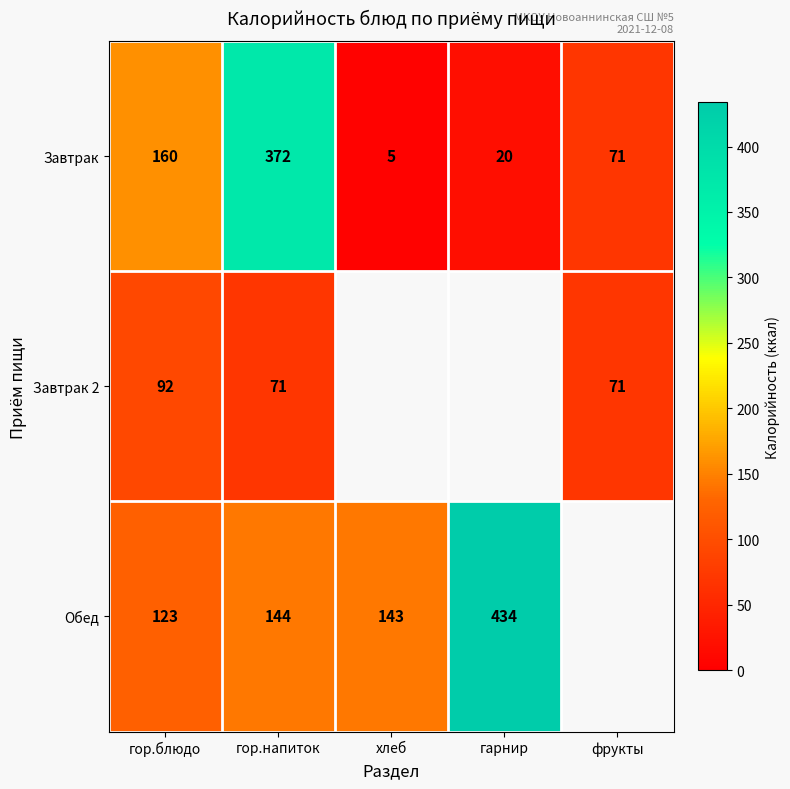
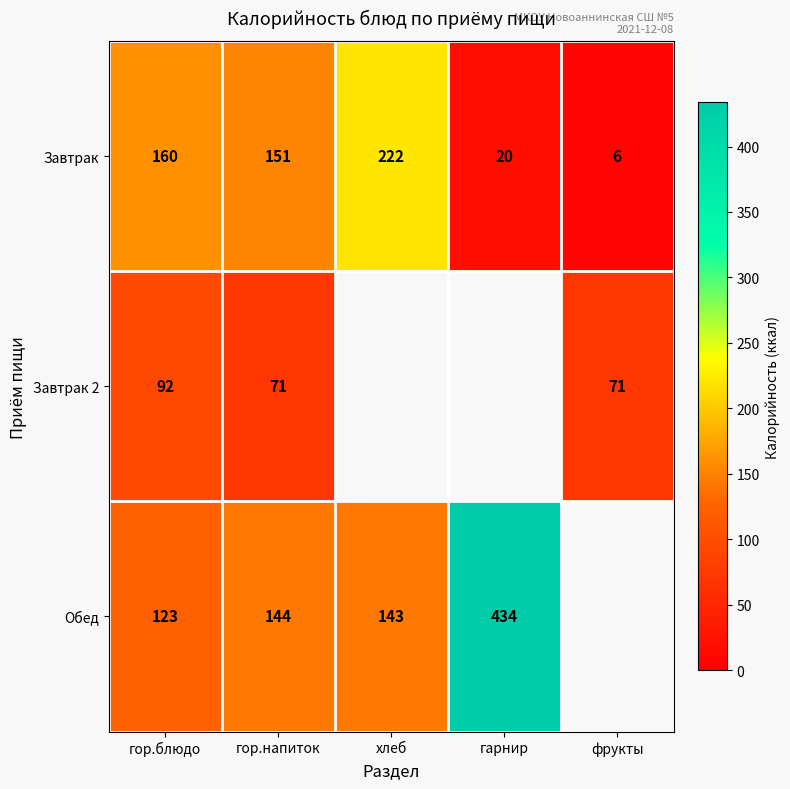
Завтрак, гор.напиток: 372 -> 151
Завтрак, хлеб: 5 -> 222
Завтрак, фрукты: 71 -> 6
